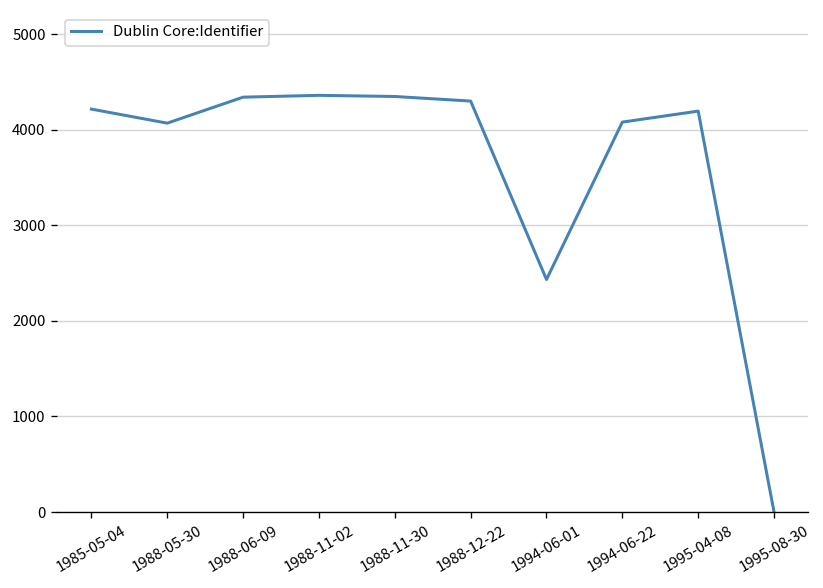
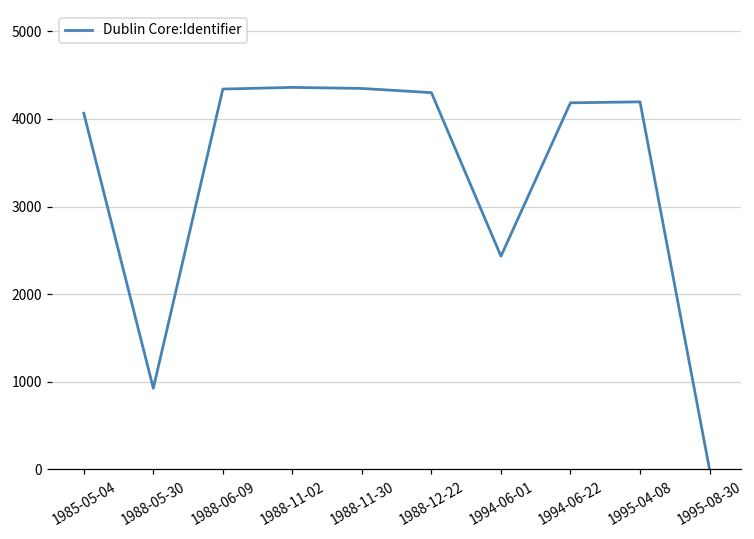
1985-05-04: 4200 -> 4100
1988-05-30: 4100 -> 900
1994-06-22: 4100 -> 4200
